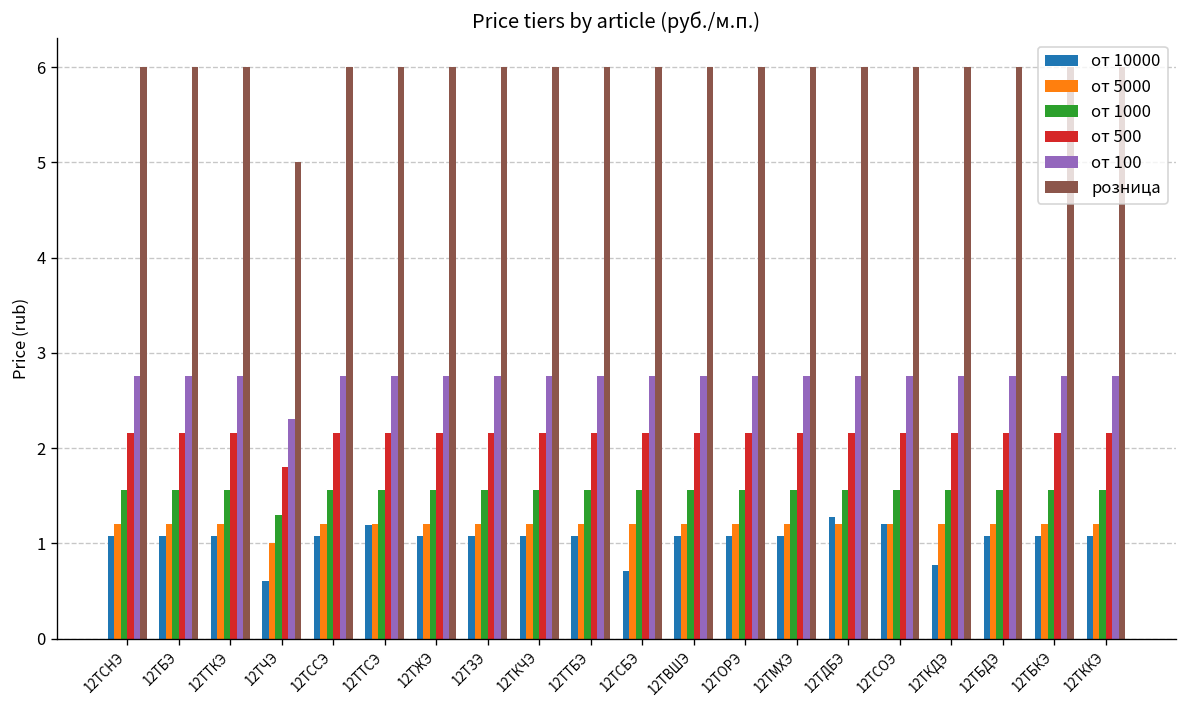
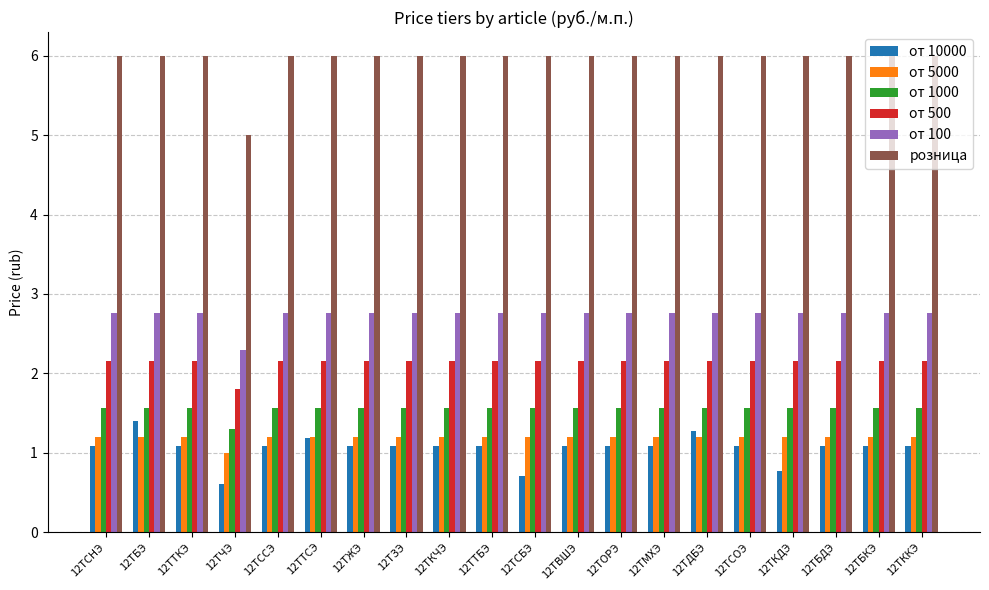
от 10000, 12ТБЭ: 1.1 -> 1.4
от 10000, 12ТСОЭ: 1.2 -> 1.1
